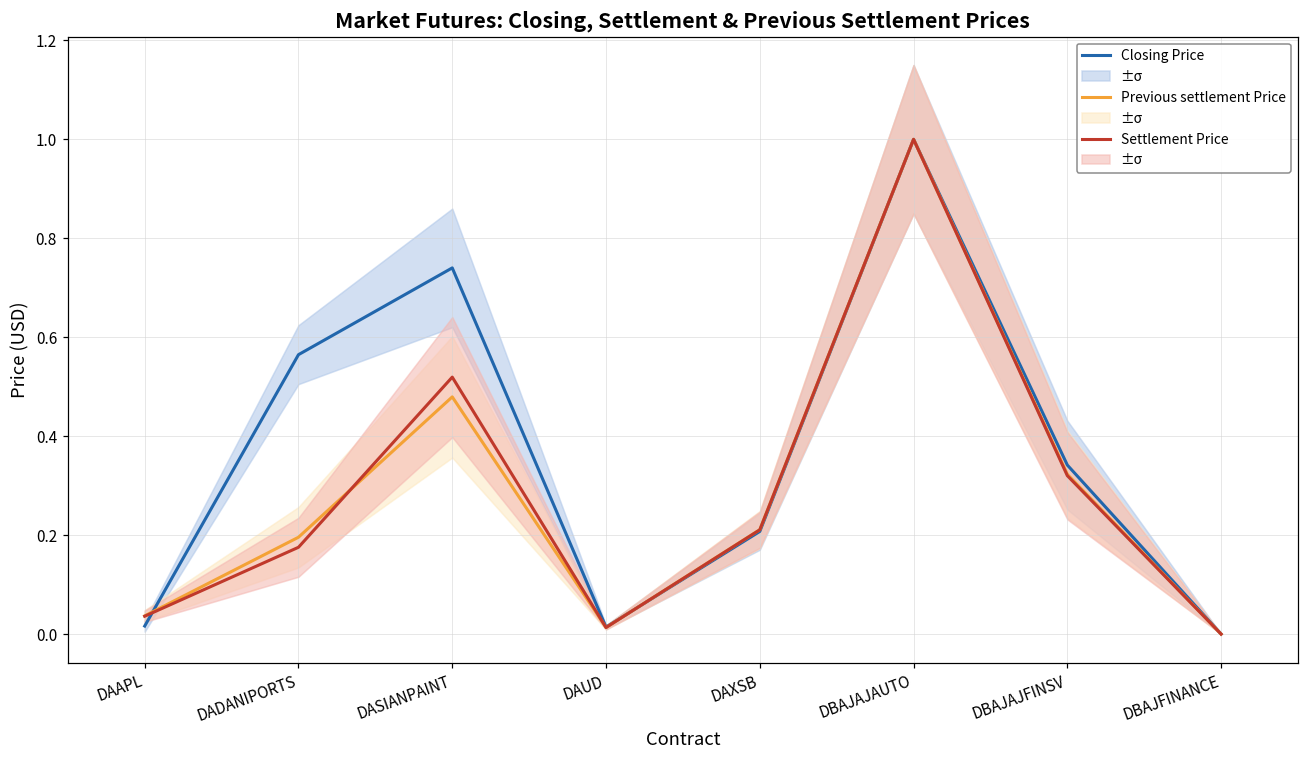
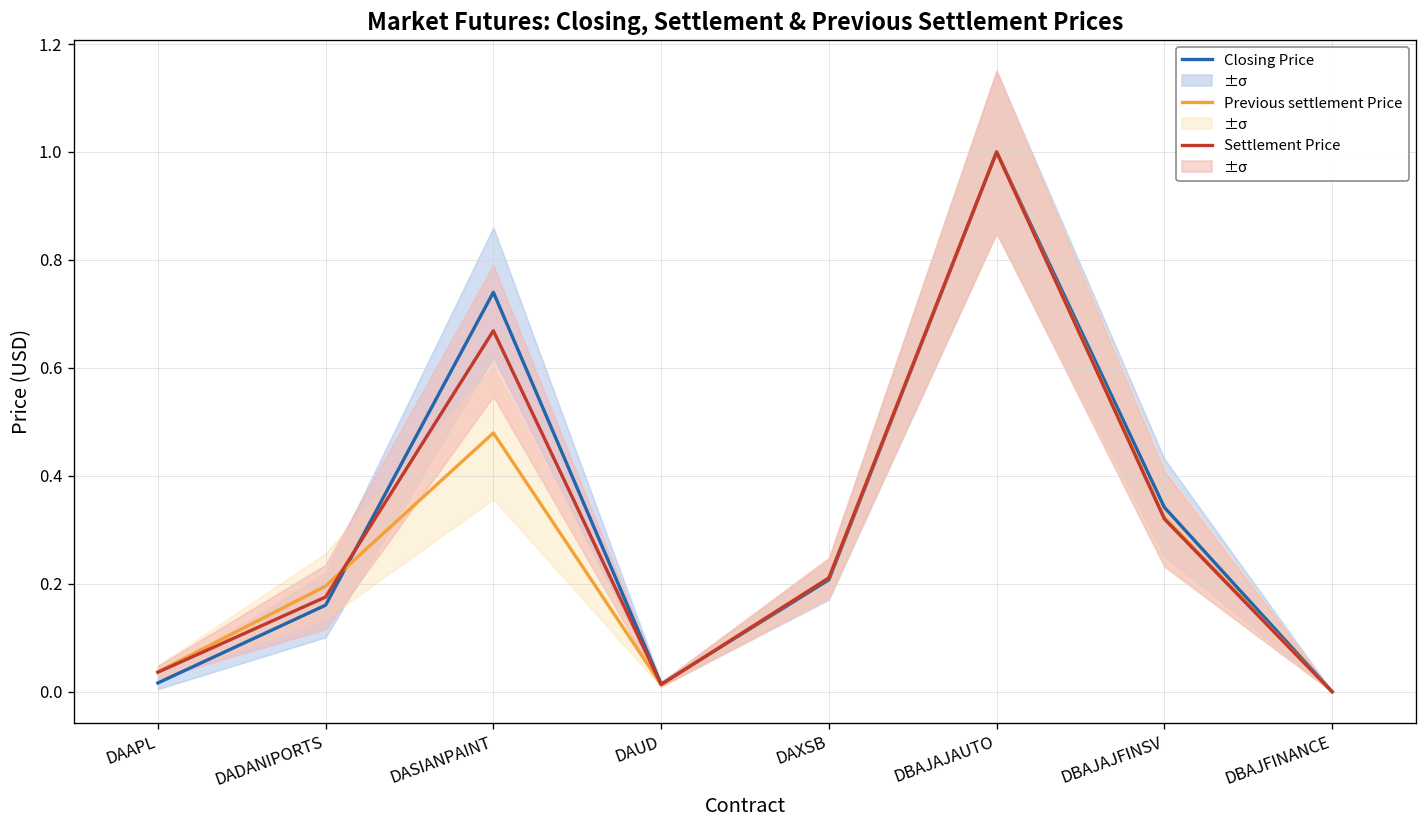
Closing Price, DADANIPORTS: 0.56 -> 0.16
Settlement Price, DASIANPAINT: 0.52 -> 0.67
